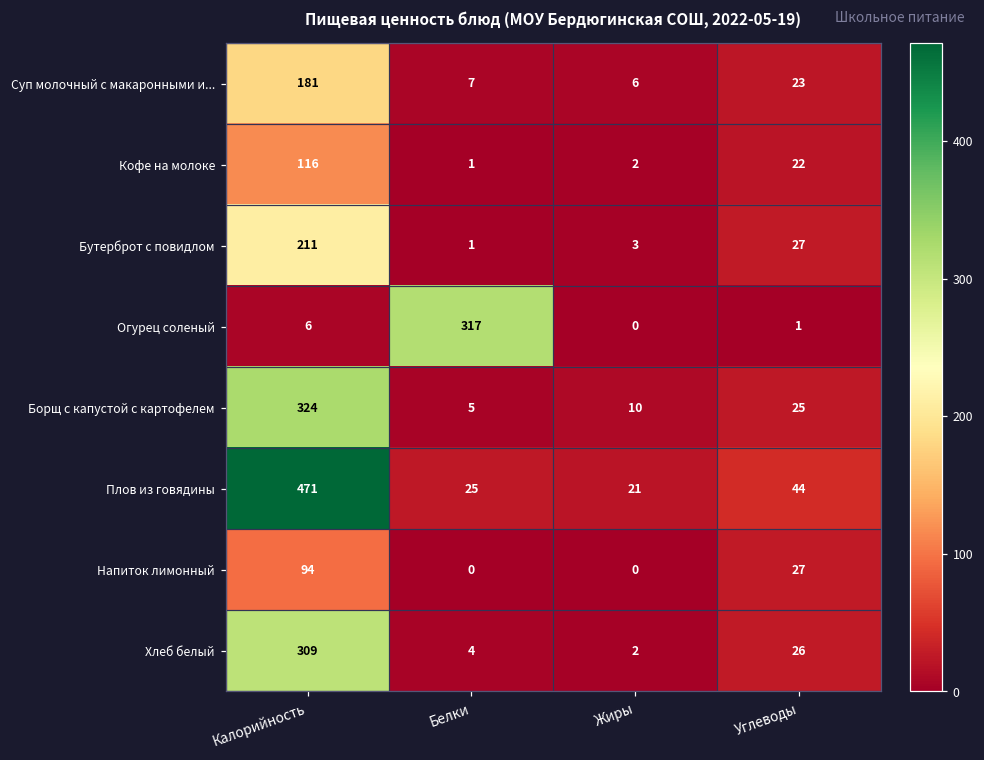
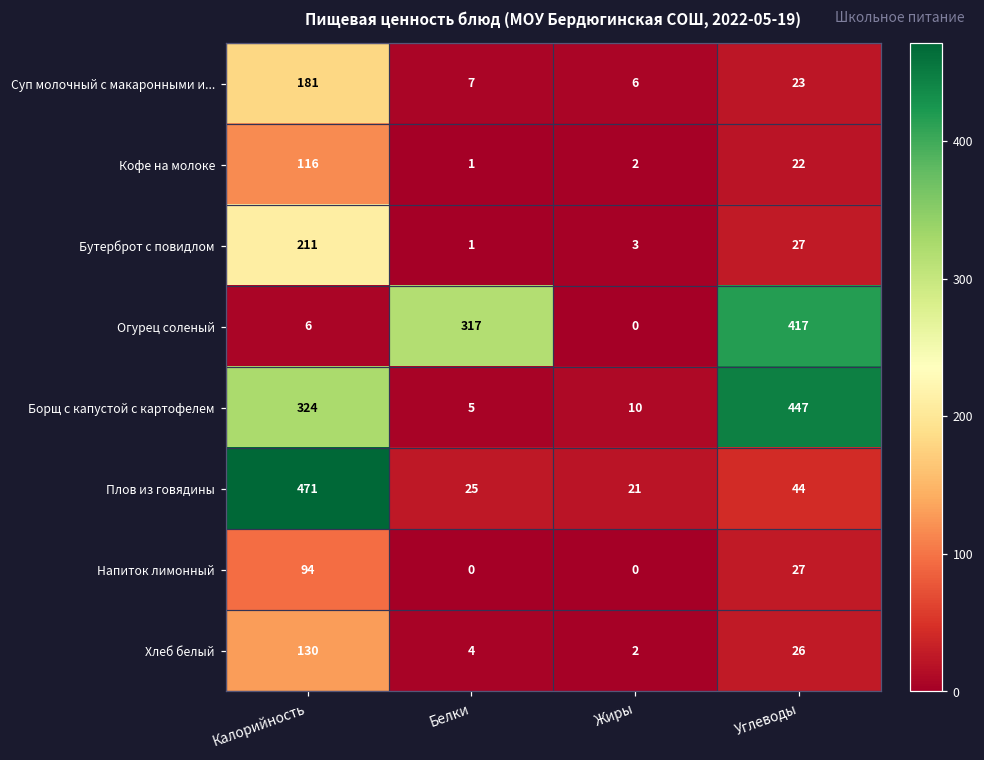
Огурец соленый, Углеводы: 1 -> 417
Борщ с капустой с картофелем, Углеводы: 25 -> 447
Хлеб белый, Калорийность: 309 -> 130
